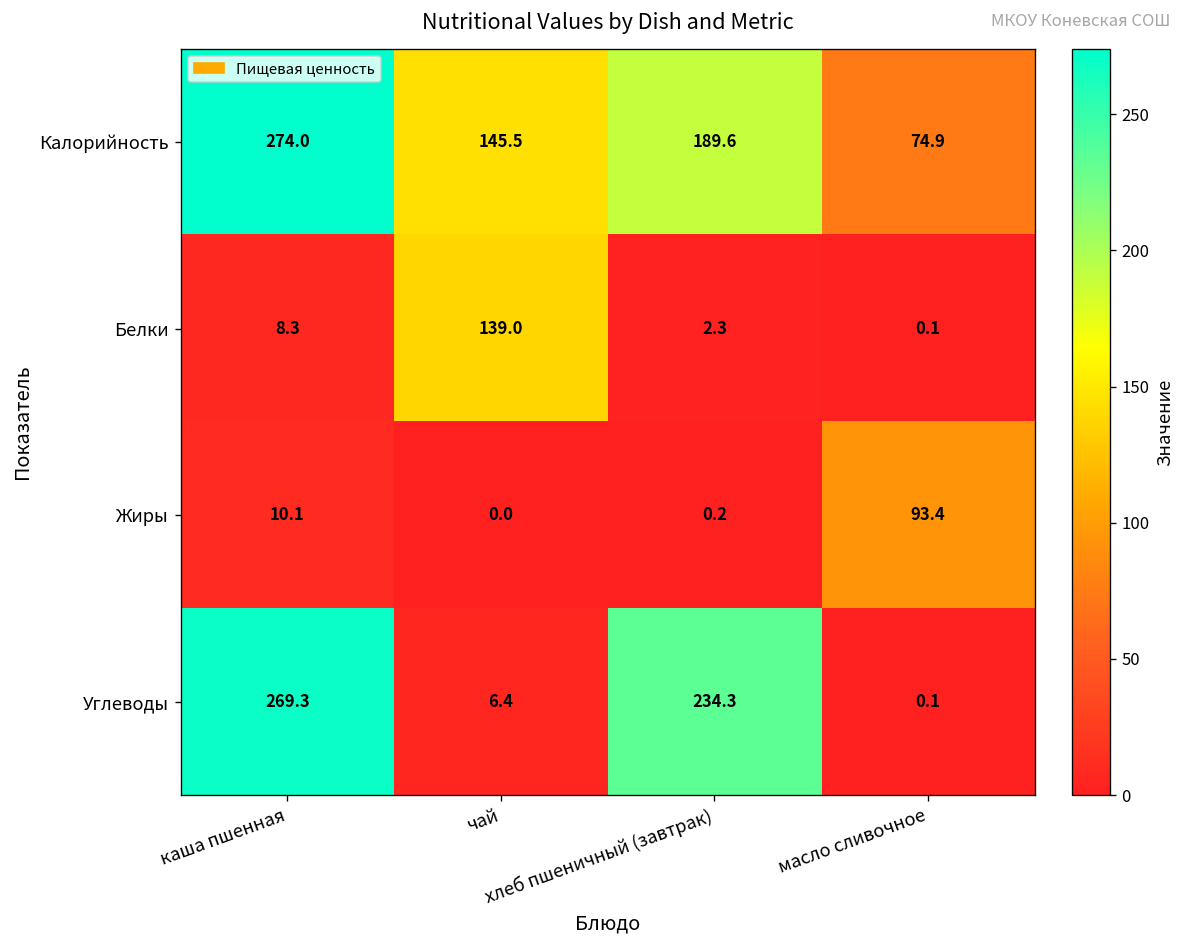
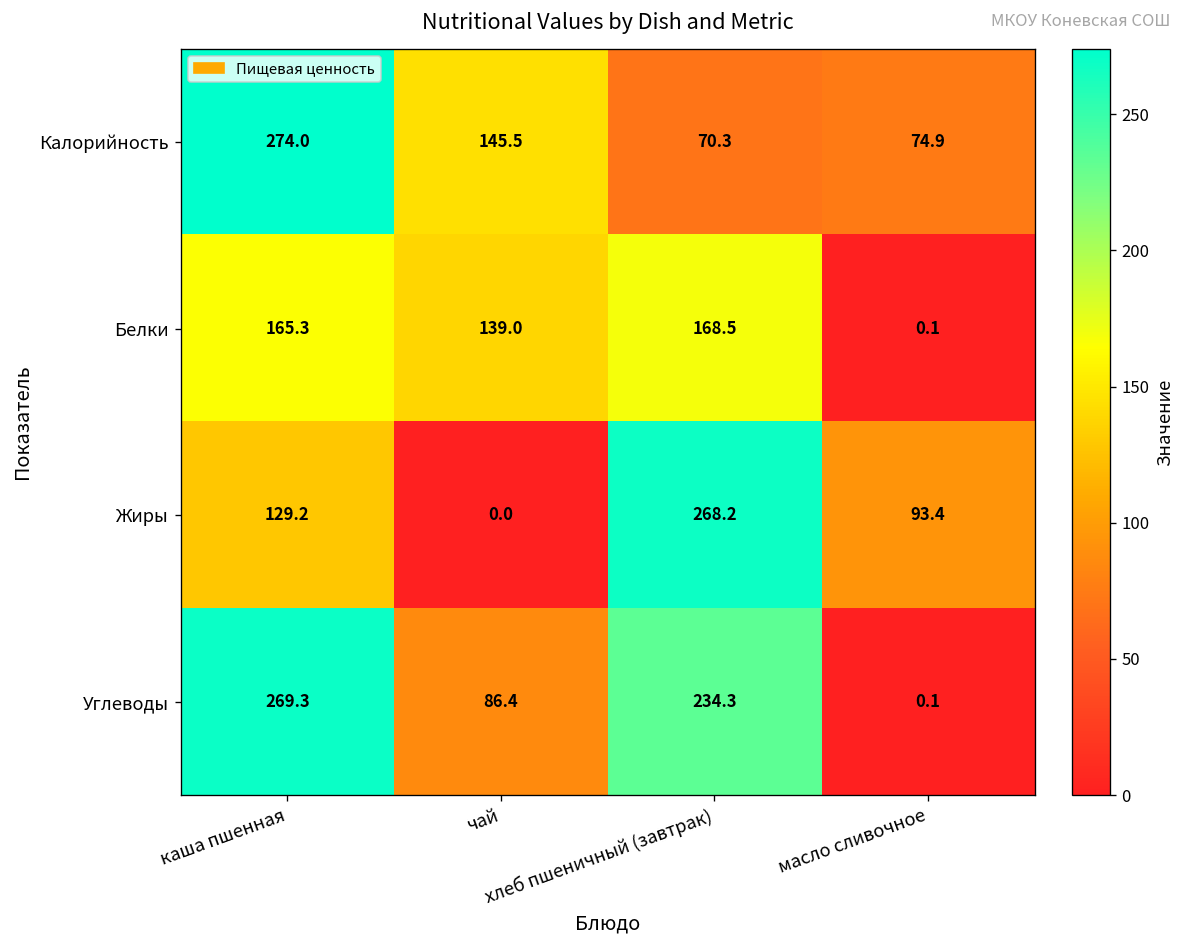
Калорийность, хлеб пшеничный (завтрак): 189.6 -> 70.3
Белки, каша пшенная: 8.3 -> 165.3
Белки, хлеб пшеничный (завтрак): 2.3 -> 168.5
Жиры, каша пшенная: 10.1 -> 129.2
Жиры, хлеб пшеничный (завтрак): 0.2 -> 268.2
Углеводы, чай: 6.4 -> 86.4
